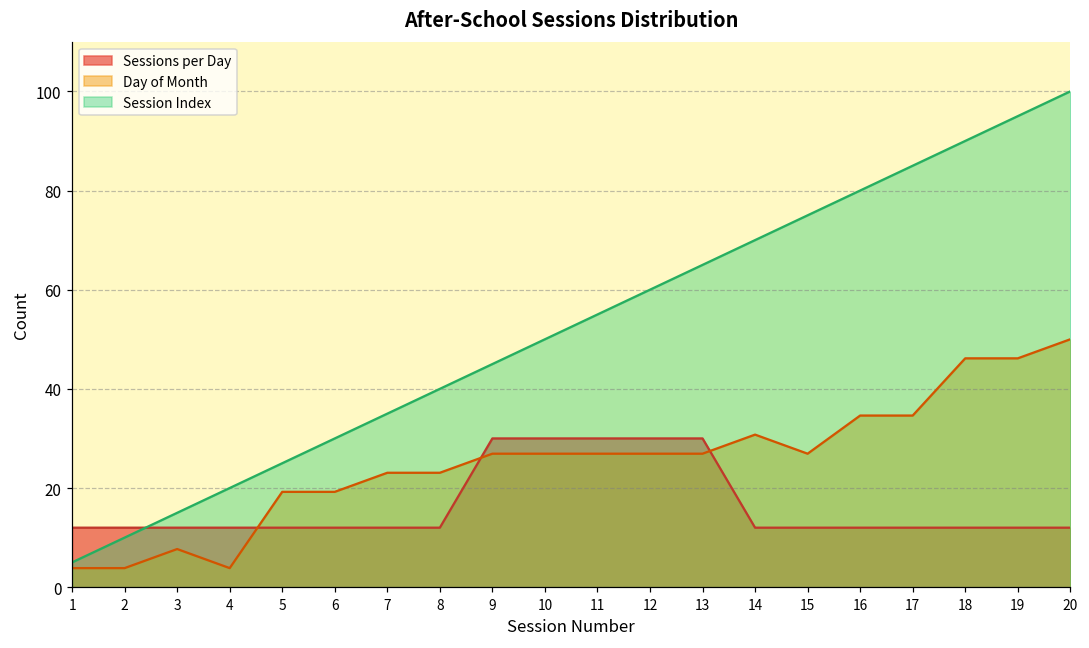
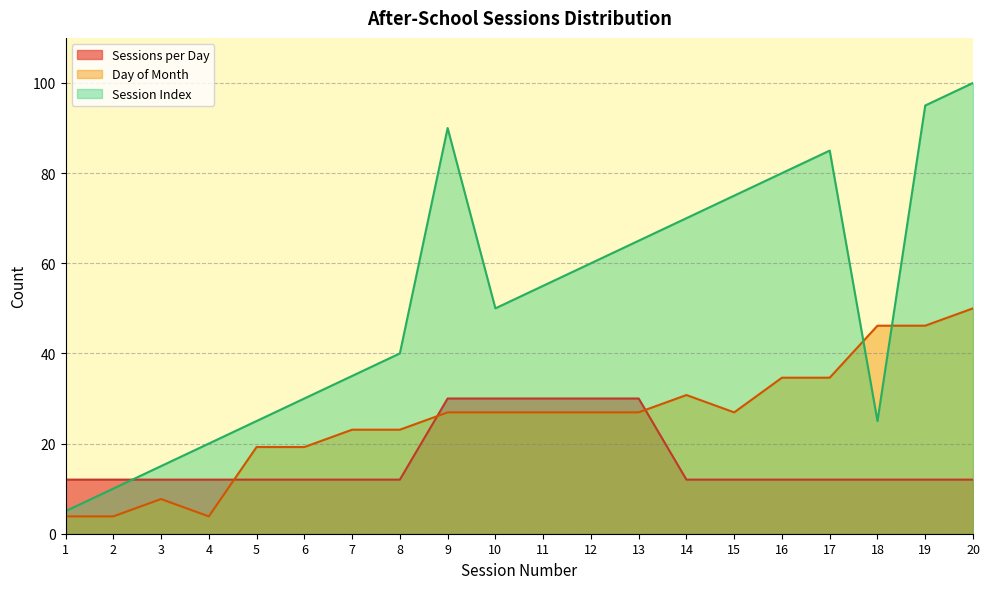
Session Index, 9: 45 -> 90
Session Index, 18: 90 -> 25
